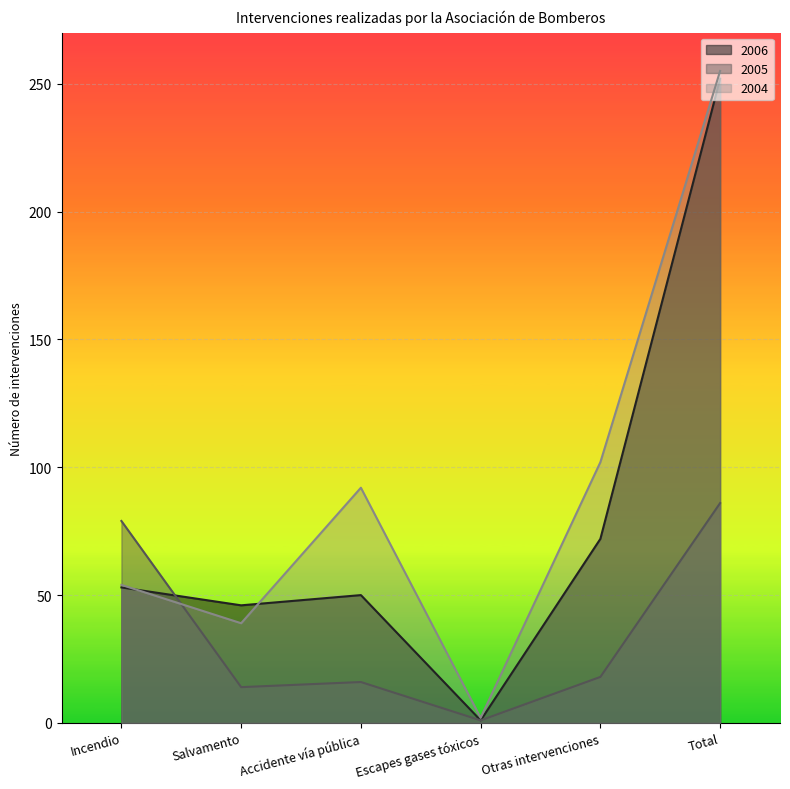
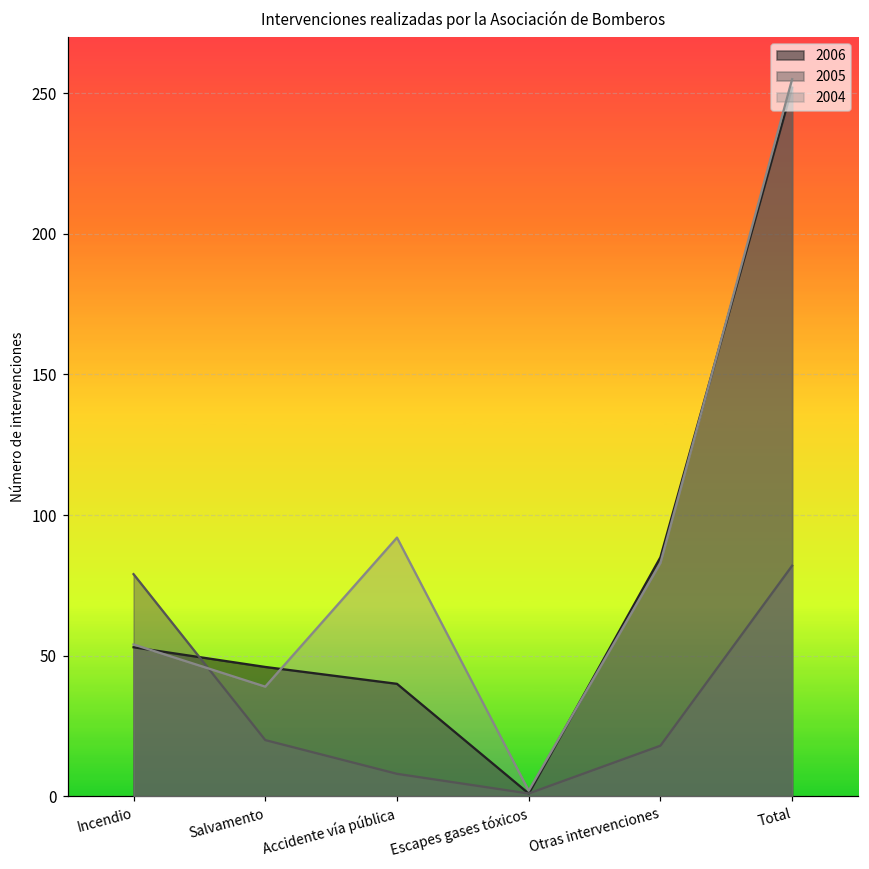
2005, Salvamento: 14 -> 20
2006, Accidente vía pública: 50 -> 40
2005, Accidente vía pública: 16 -> 8
2006, Otras intervenciones: 72 -> 85
2004, Otras intervenciones: 102 -> 83
2005, Total: 86 -> 82
